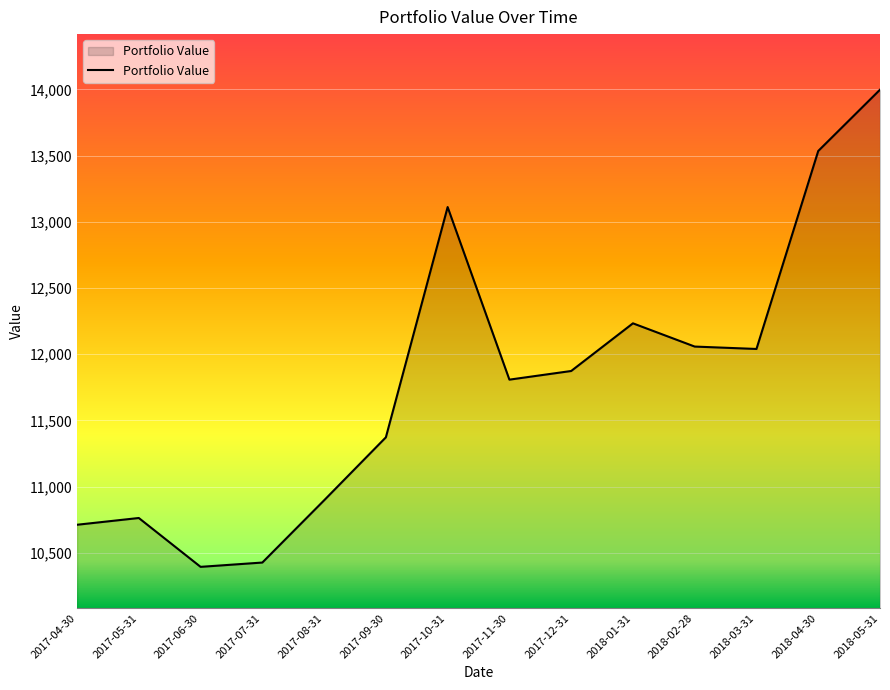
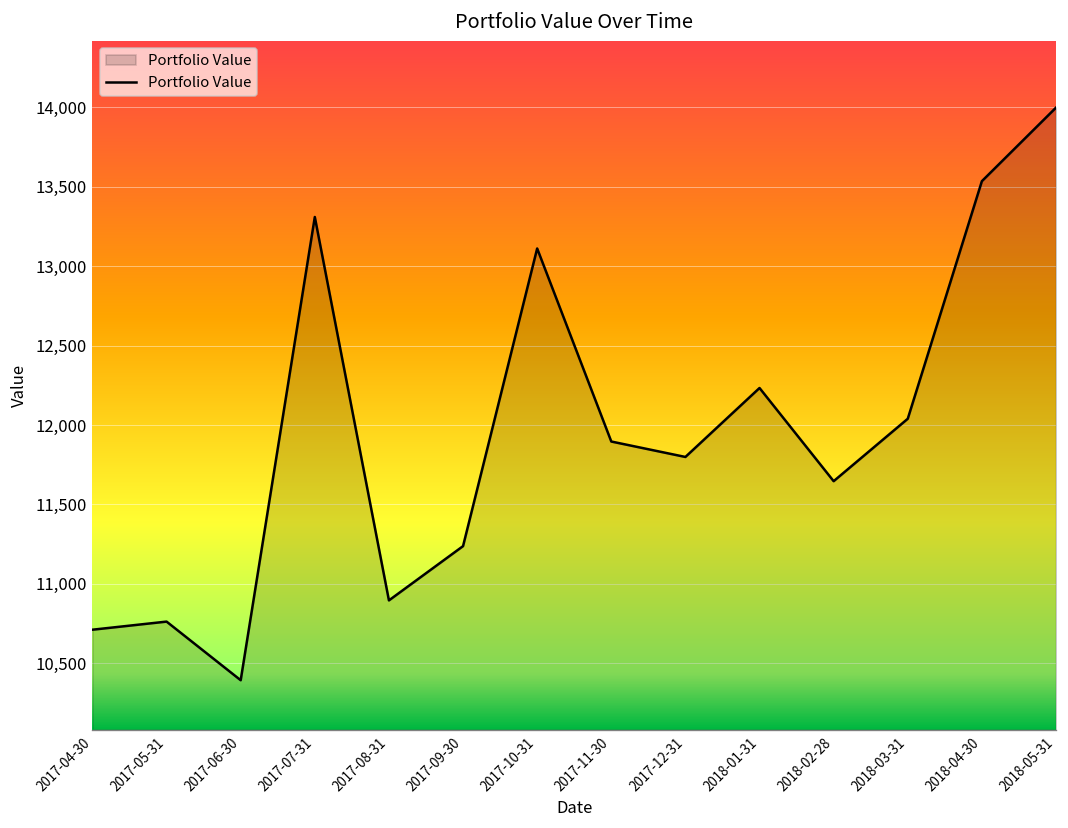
2017-07-31: 10,430 -> 13,310
2017-09-30: 11,370 -> 11,240
2017-11-30: 11,810 -> 11,900
2017-12-31: 11,870 -> 11,800
2018-02-28: 12,060 -> 11,650
